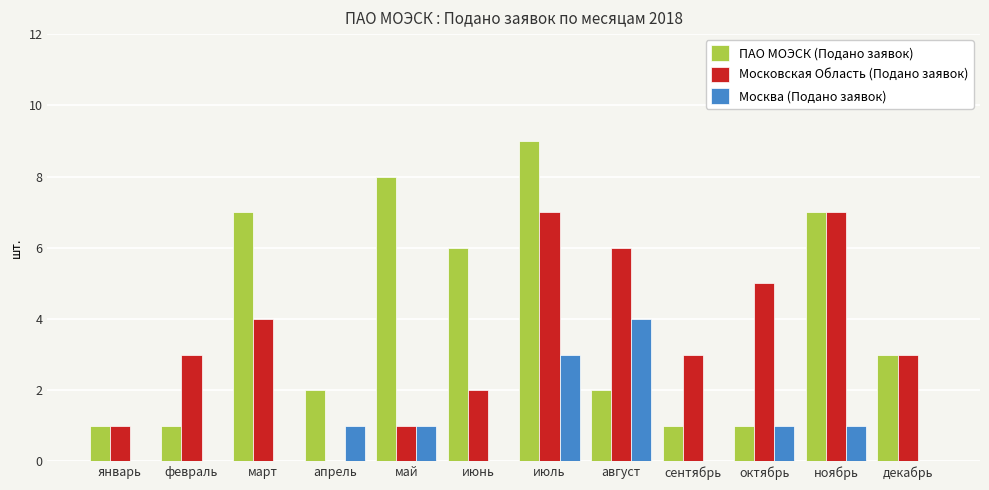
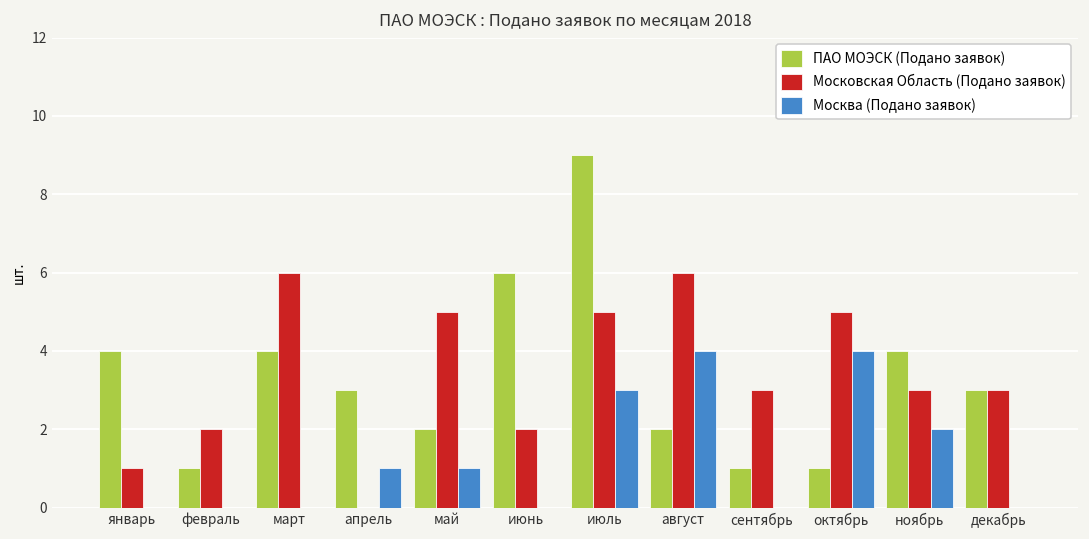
ПАО МОЭСК (Подано заявок), январь: 1 -> 4
Московская Область (Подано заявок), февраль: 3 -> 2
ПАО МОЭСК (Подано заявок), март: 7 -> 4
Московская Область (Подано заявок), март: 4 -> 6
ПАО МОЭСК (Подано заявок), апрель: 2 -> 3
ПАО МОЭСК (Подано заявок), май: 8 -> 2
Московская Область (Подано заявок), май: 1 -> 5
Московская Область (Подано заявок), июль: 7 -> 5
Москва (Подано заявок), октябрь: 1 -> 4
ПАО МОЭСК (Подано заявок), ноябрь: 7 -> 4
Московская Область (Подано заявок), ноябрь: 7 -> 3
Москва (Подано заявок), ноябрь: 1 -> 2
